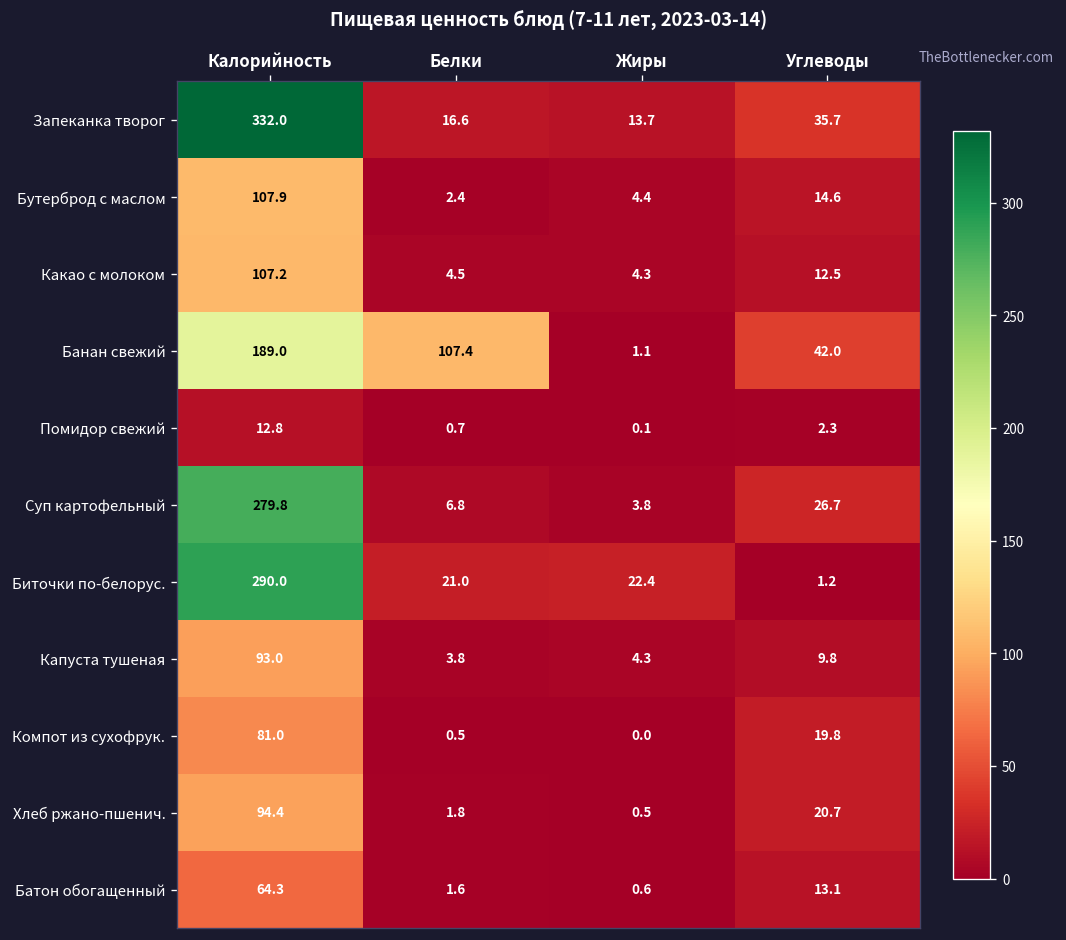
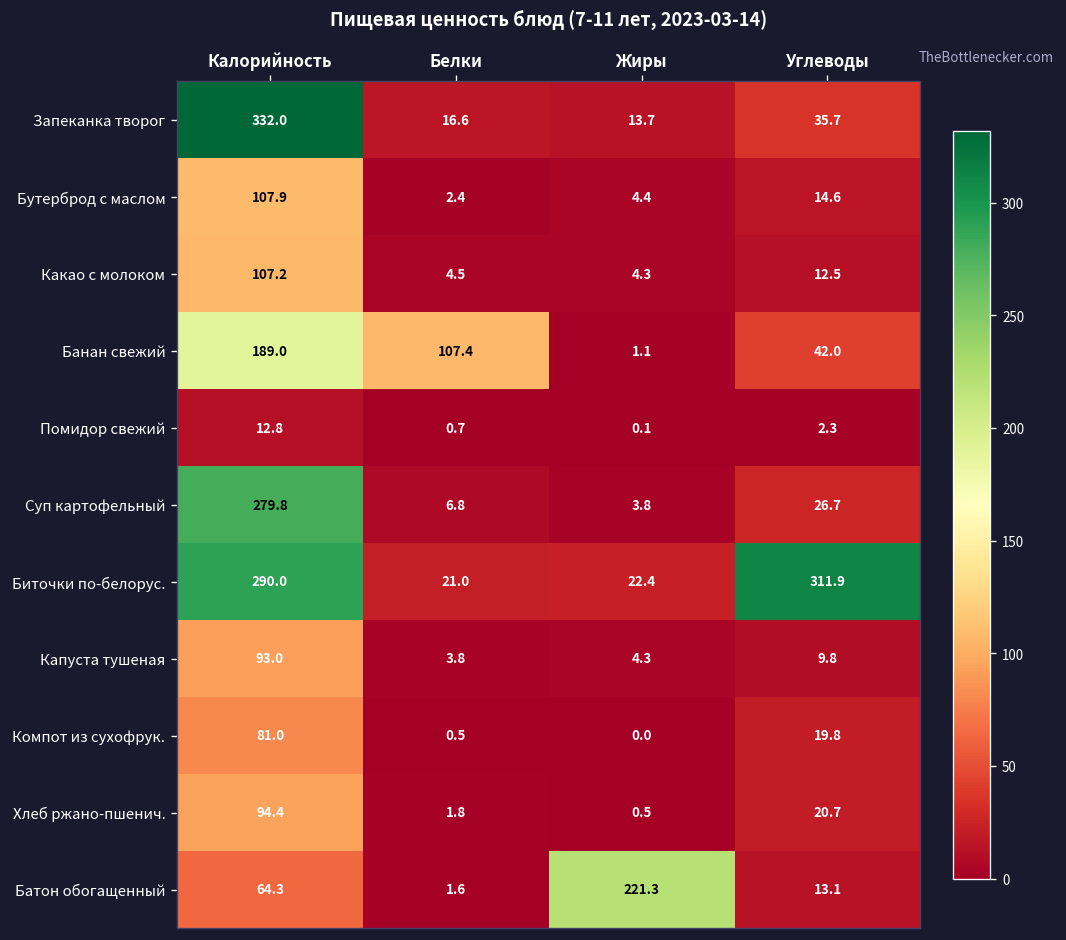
Биточки по-белорус., Углеводы: 1.2 -> 311.9
Батон обогащенный, Жиры: 0.6 -> 221.3
